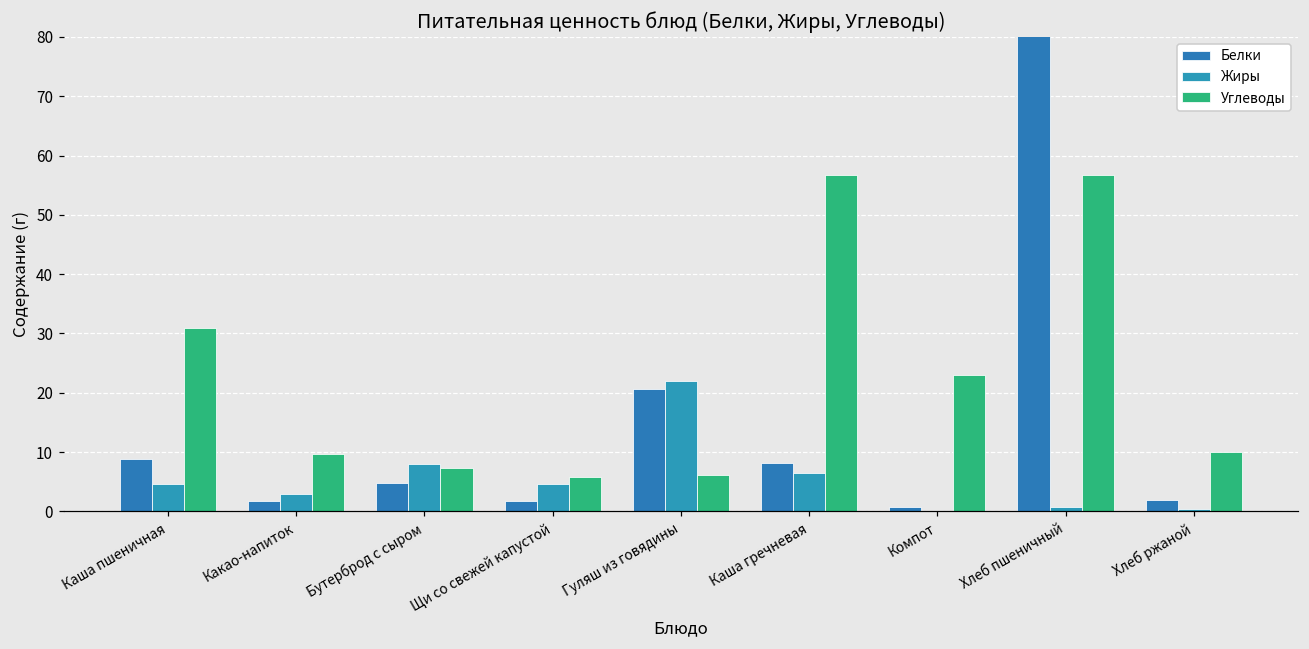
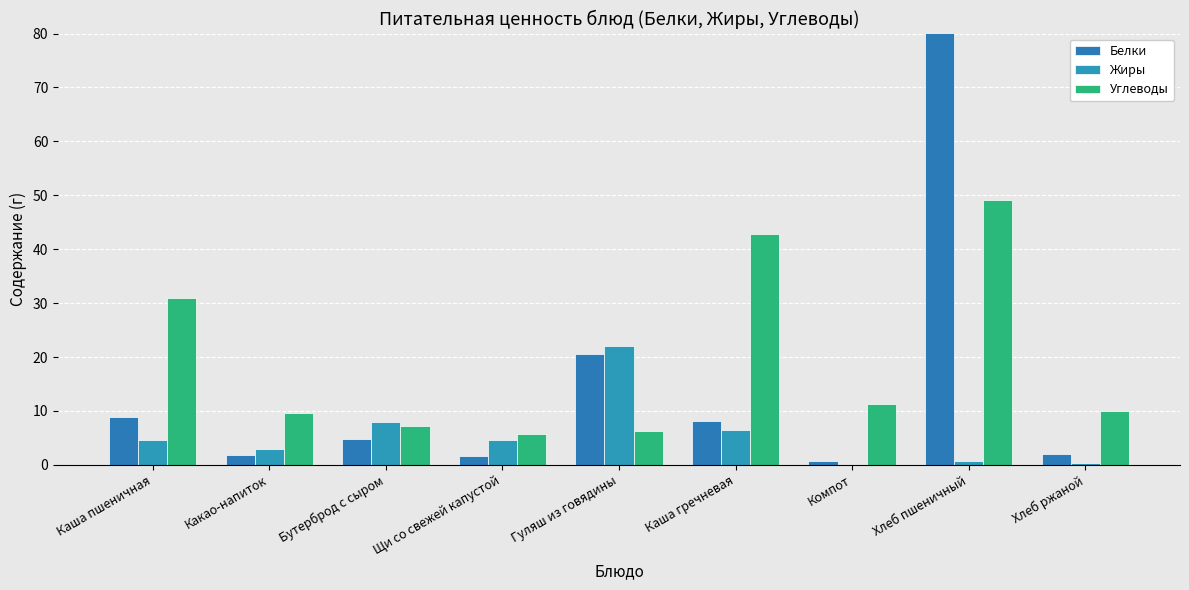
Углеводы, Каша гречневая: 57 -> 43
Углеводы, Компот: 23 -> 11
Углеводы, Хлеб пшеничный: 57 -> 49
